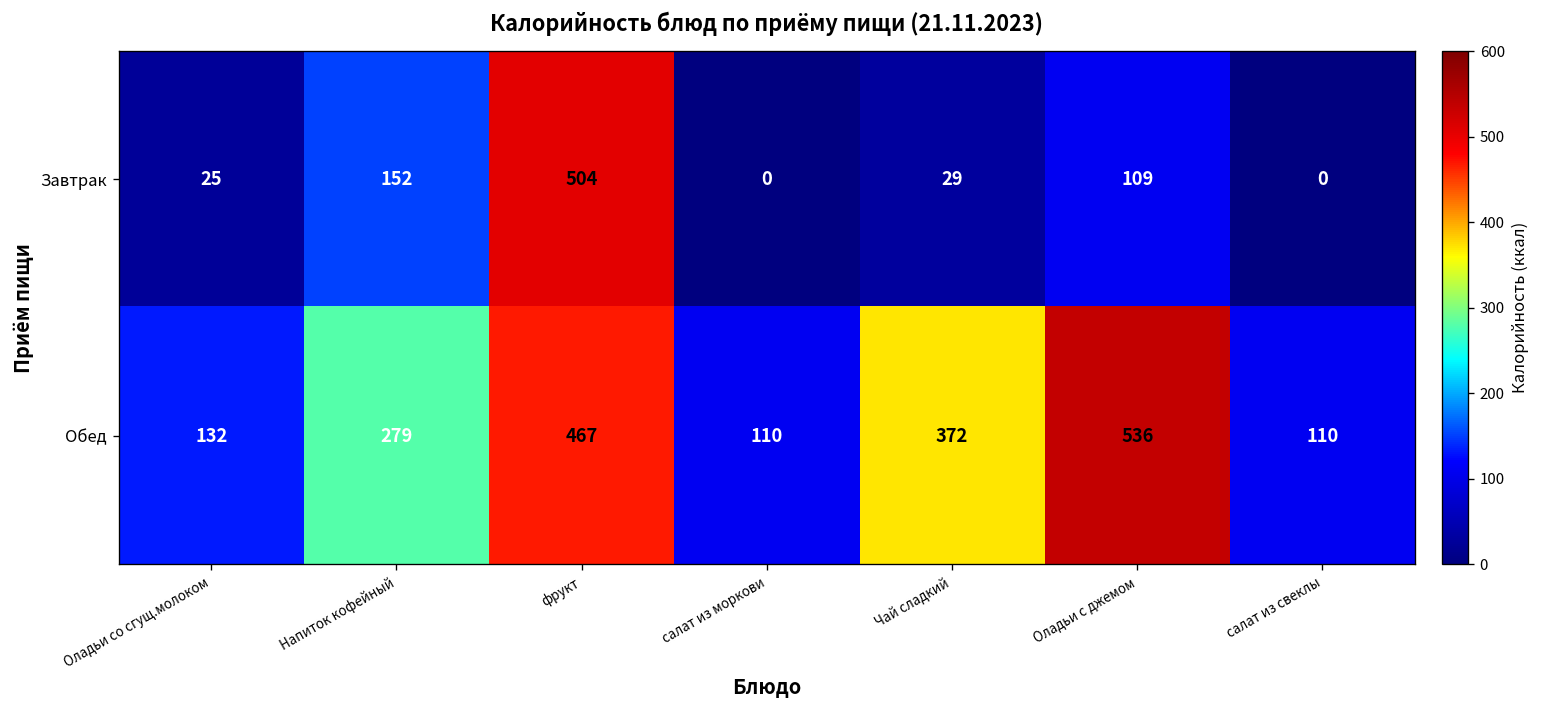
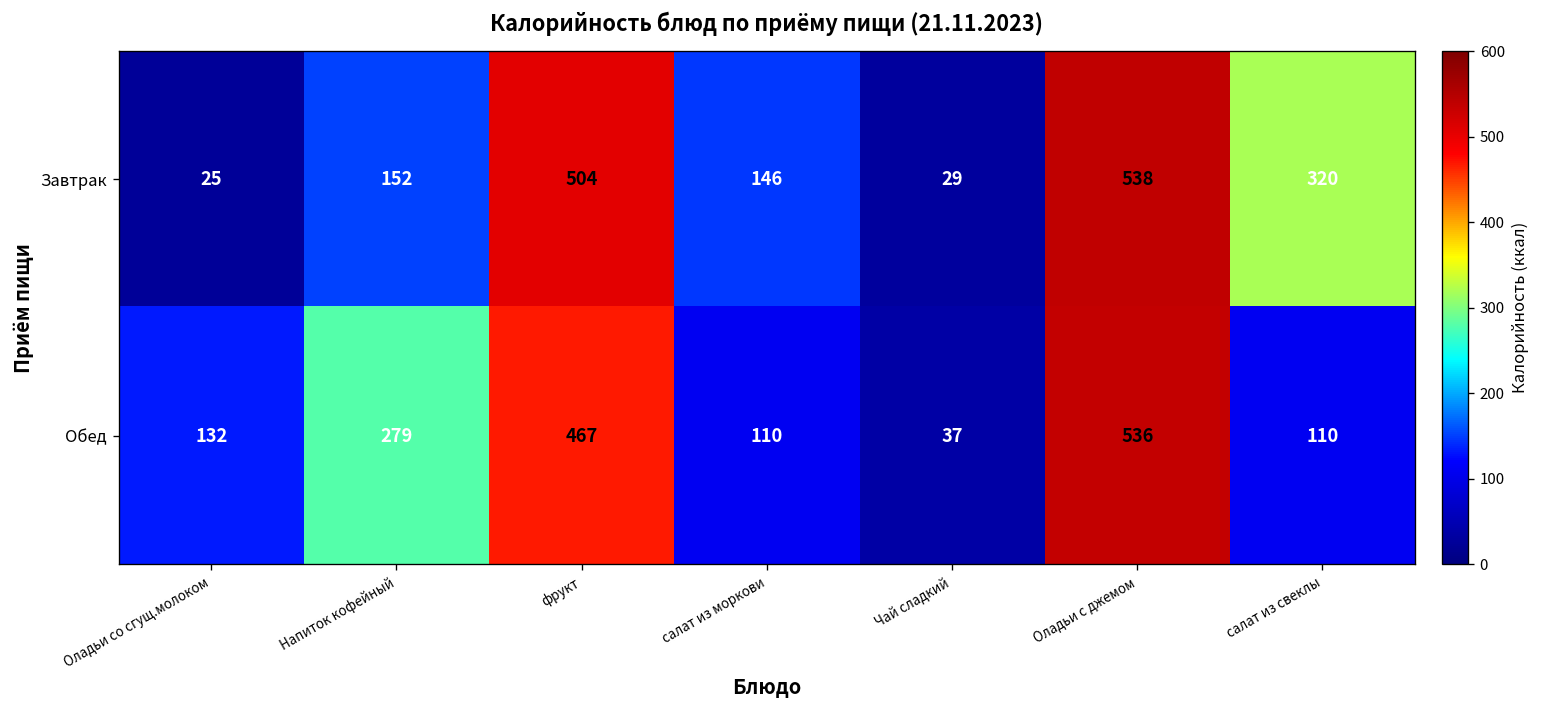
Завтрак, салат из моркови: 0 -> 146
Завтрак, Оладьи с джемом: 109 -> 538
Завтрак, салат из свеклы: 0 -> 320
Обед, Чай сладкий: 372 -> 37
